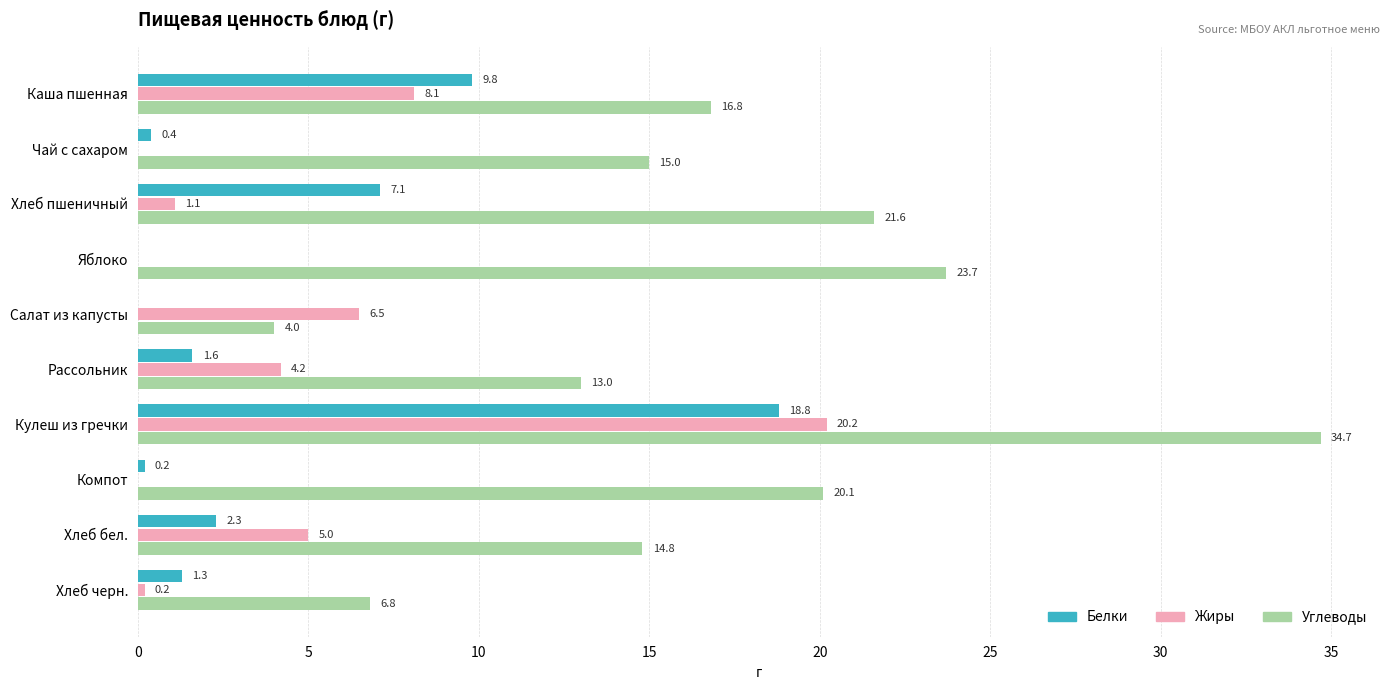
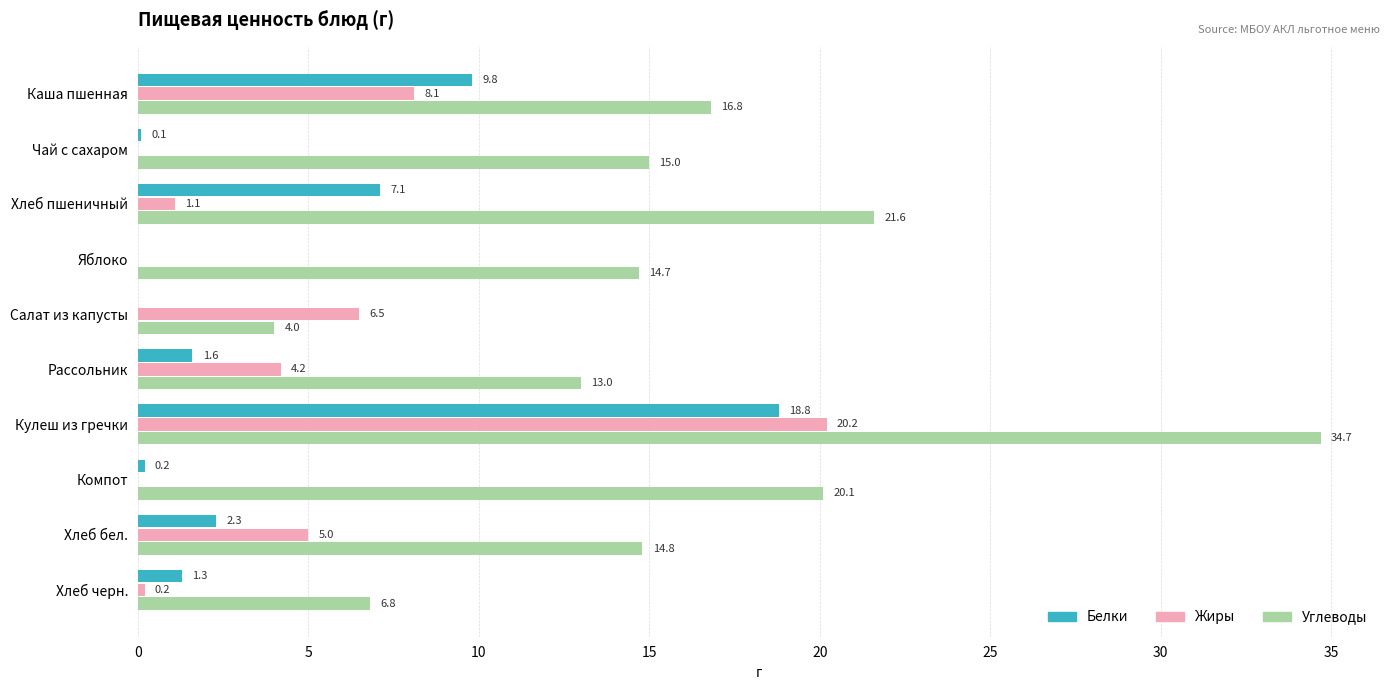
Белки, Чай с сахаром: 0.4 -> 0.1
Углеводы, Яблоко: 23.7 -> 14.7
